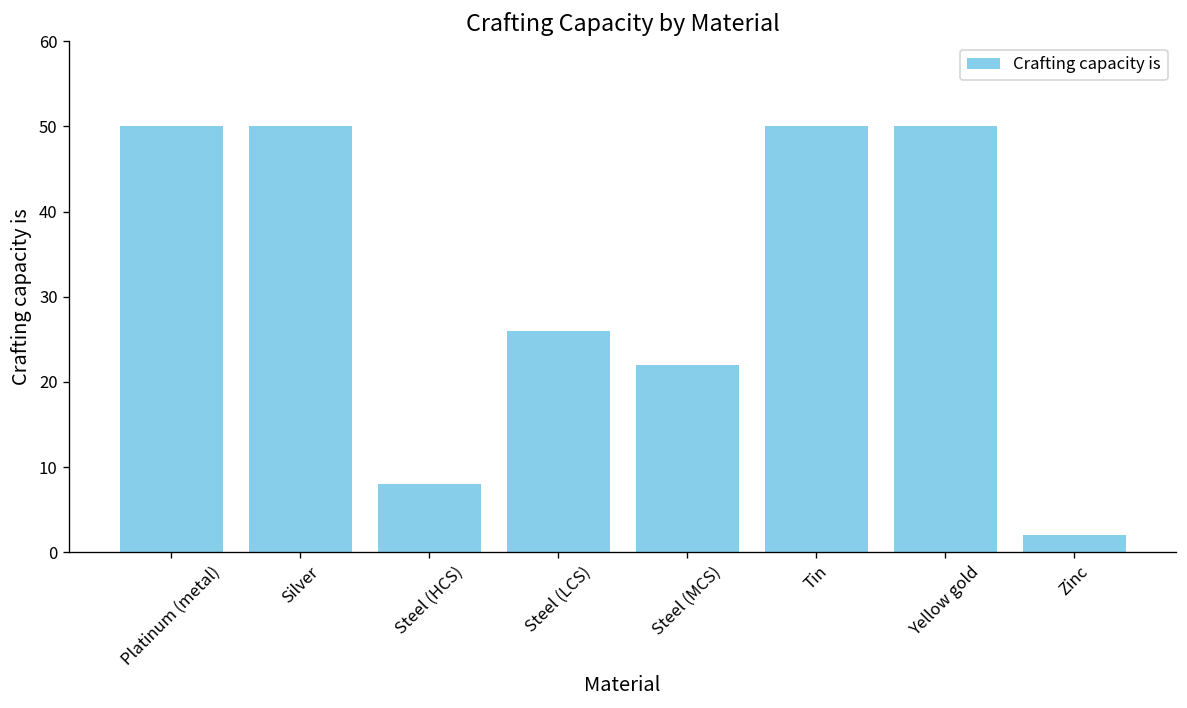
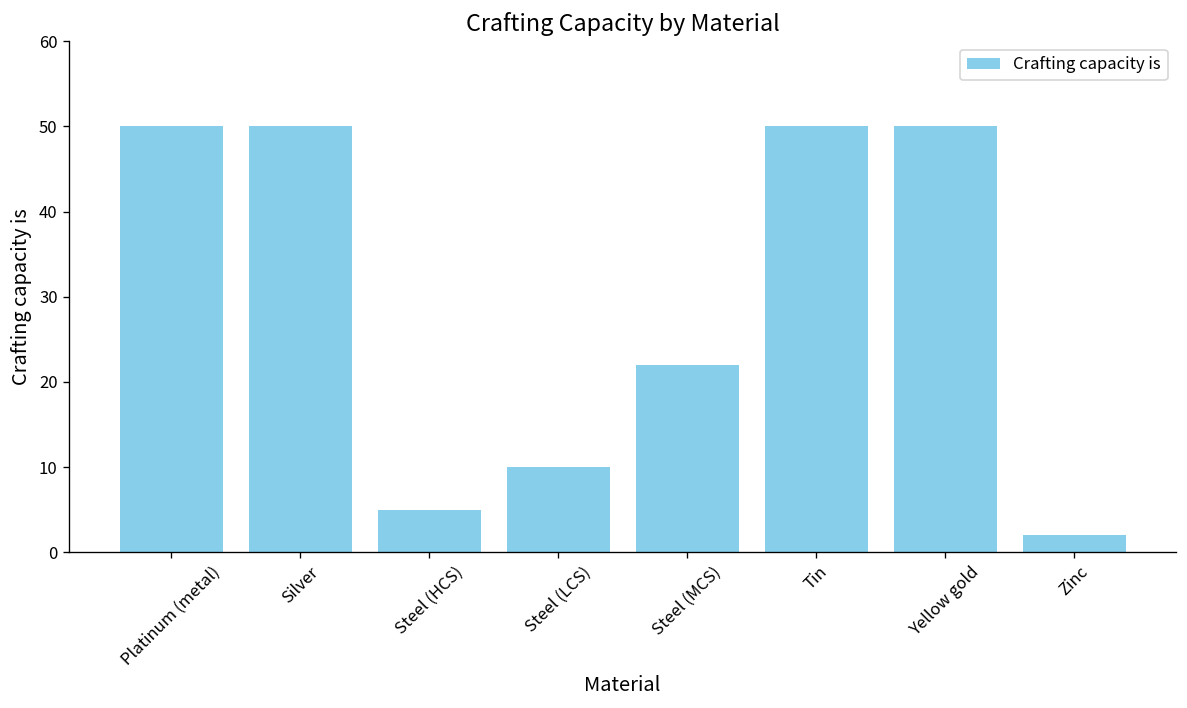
Steel (HCS): 8 -> 5
Steel (LCS): 26 -> 10
